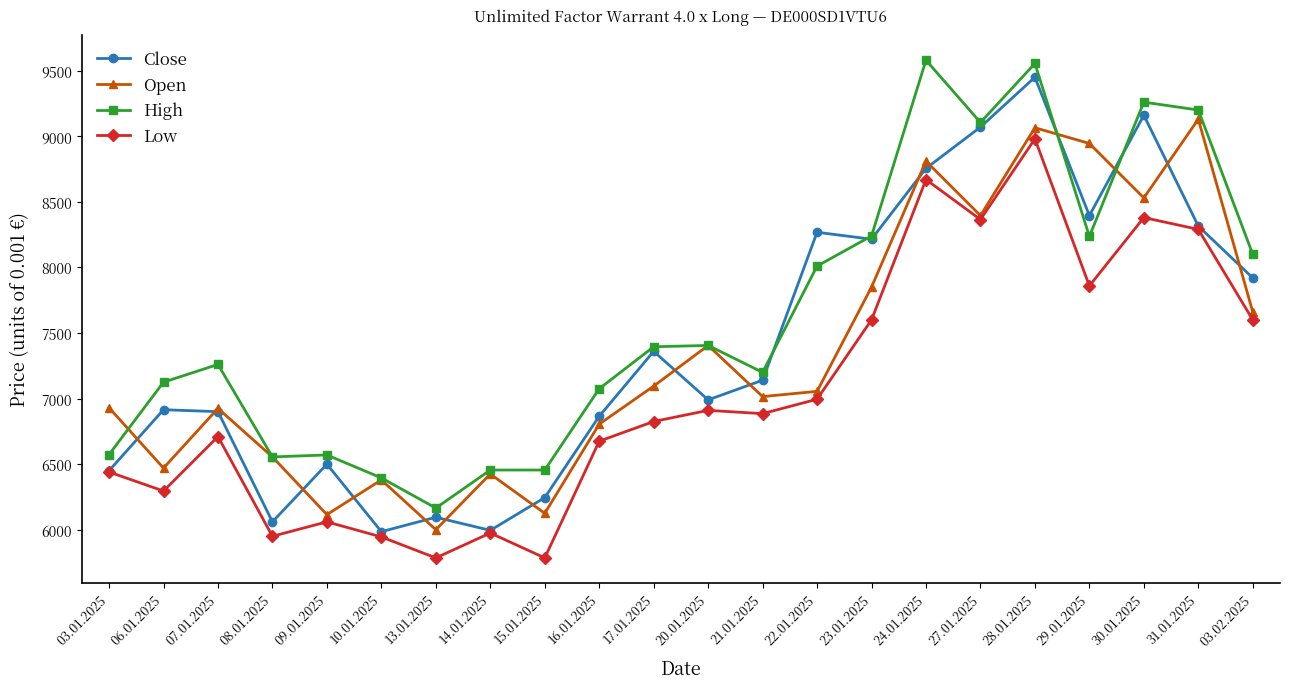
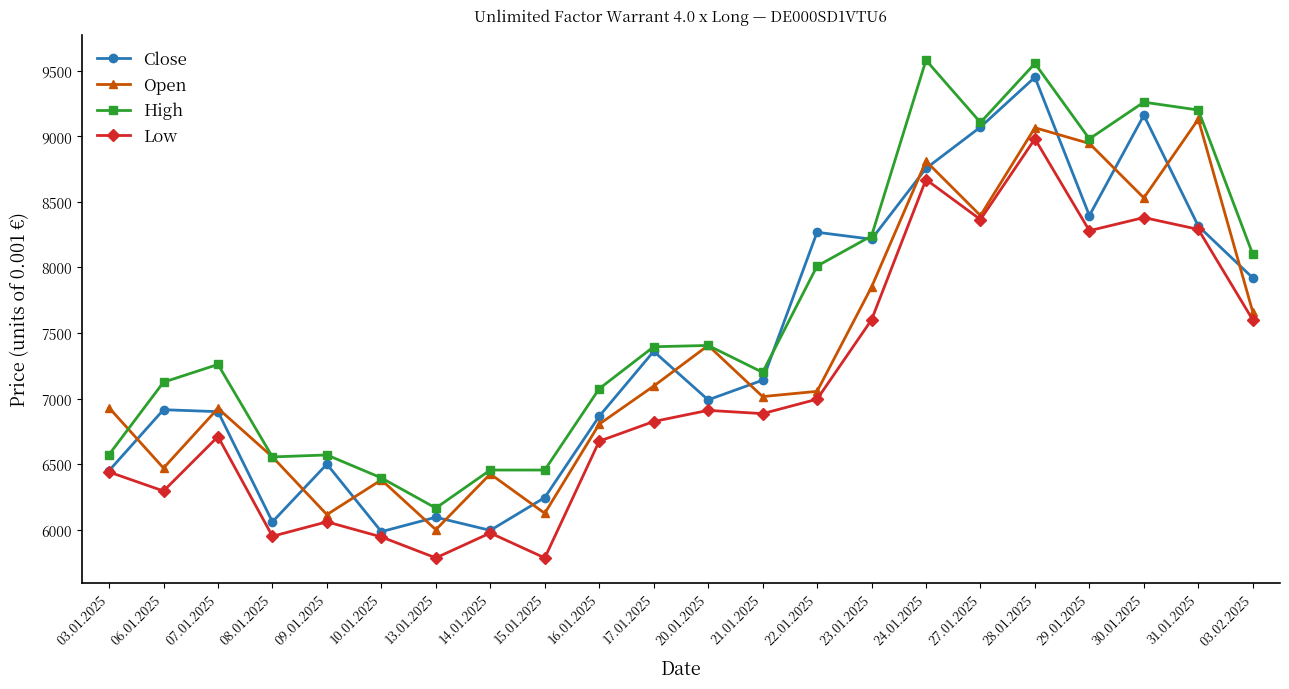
High, 29.01.2025: 8240 -> 8980
Low, 29.01.2025: 7860 -> 8280
